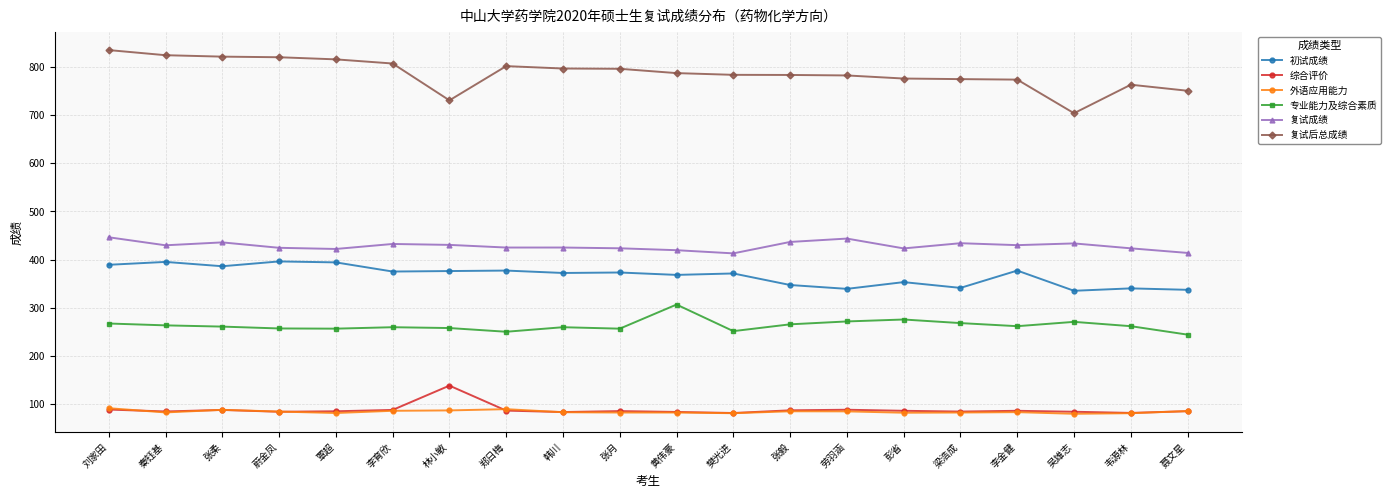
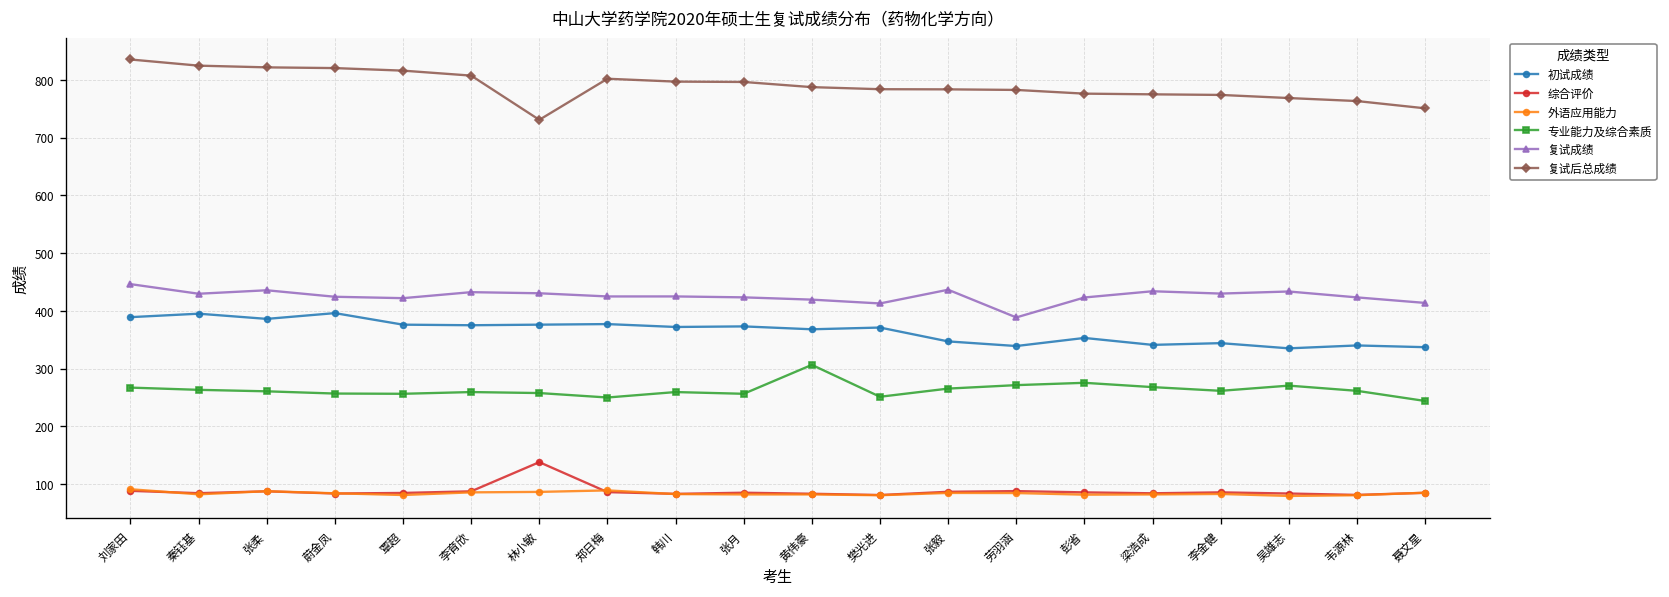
初试成绩, 覃超: 390 -> 380
复试成绩, 劳羽涵: 440 -> 390
初试成绩, 李金健: 380 -> 340
复试后总成绩, 吴雄志: 700 -> 770
